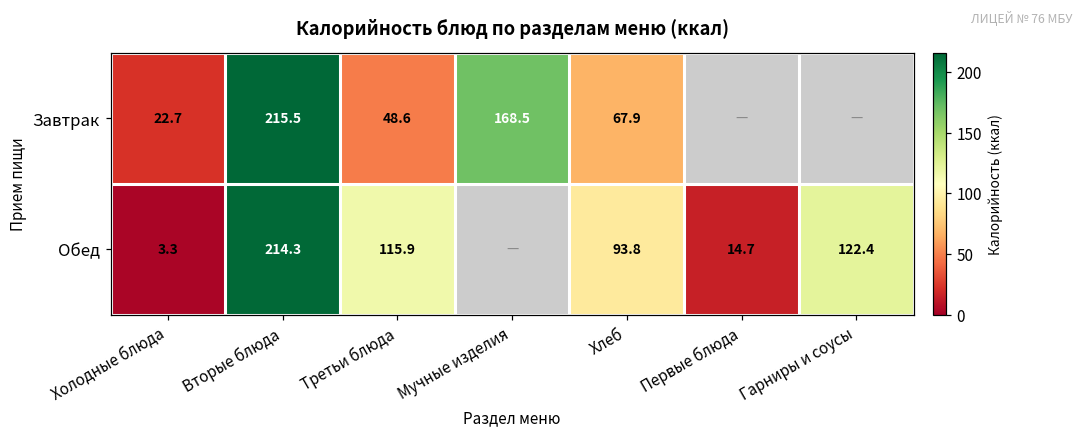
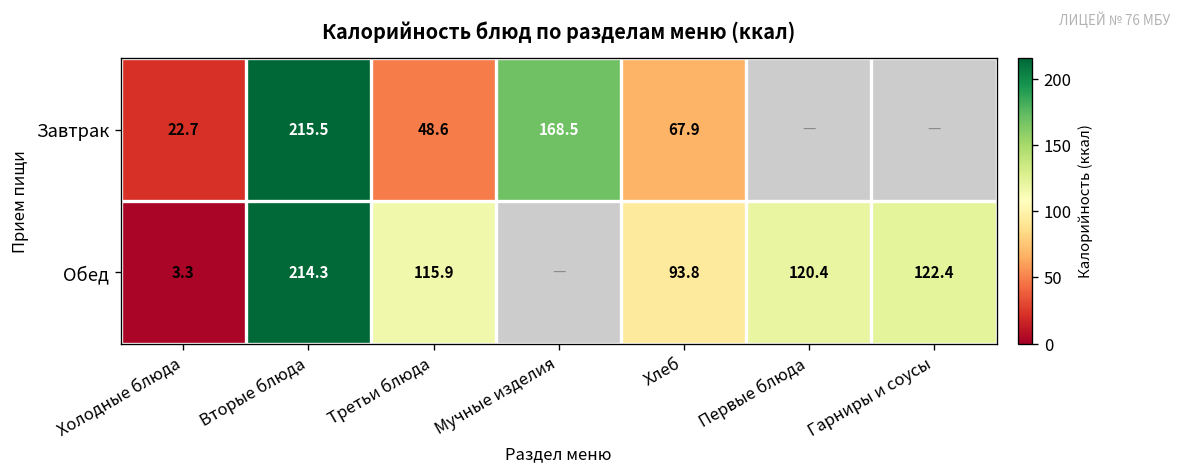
Обед, Первые блюда: 14.7 -> 120.4
